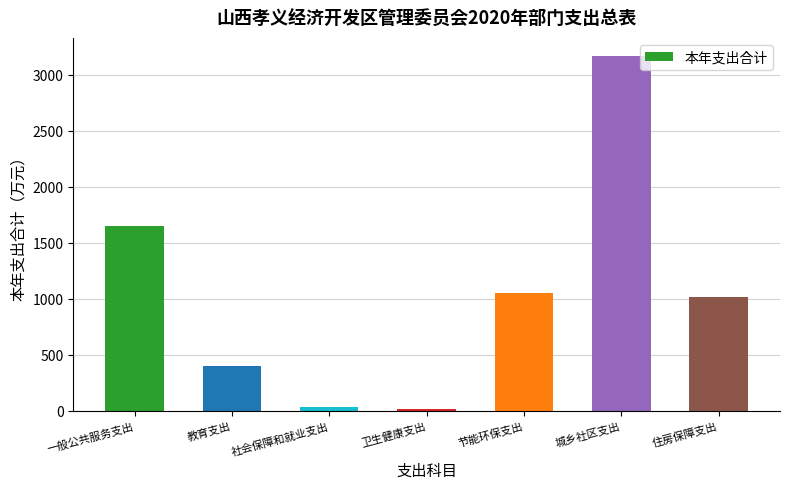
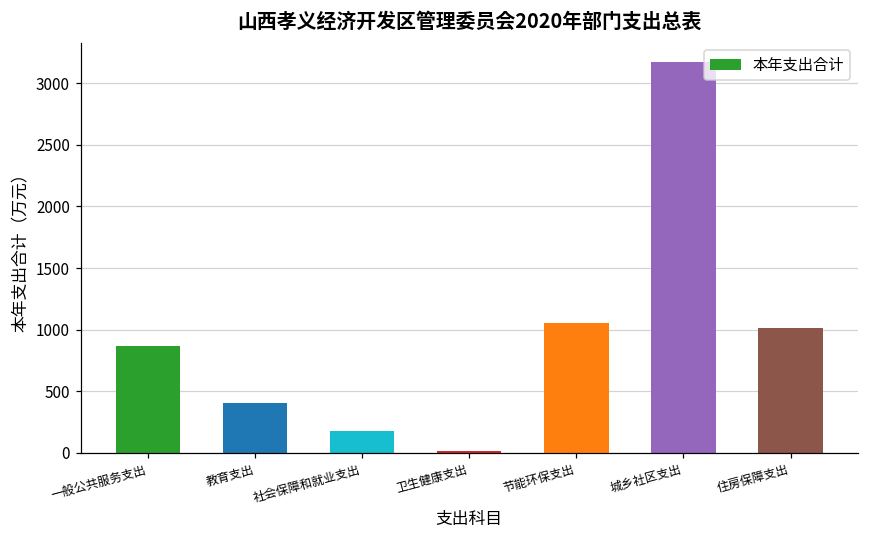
一般公共服务支出: 1650 -> 870
社会保障和就业支出: 40 -> 180
